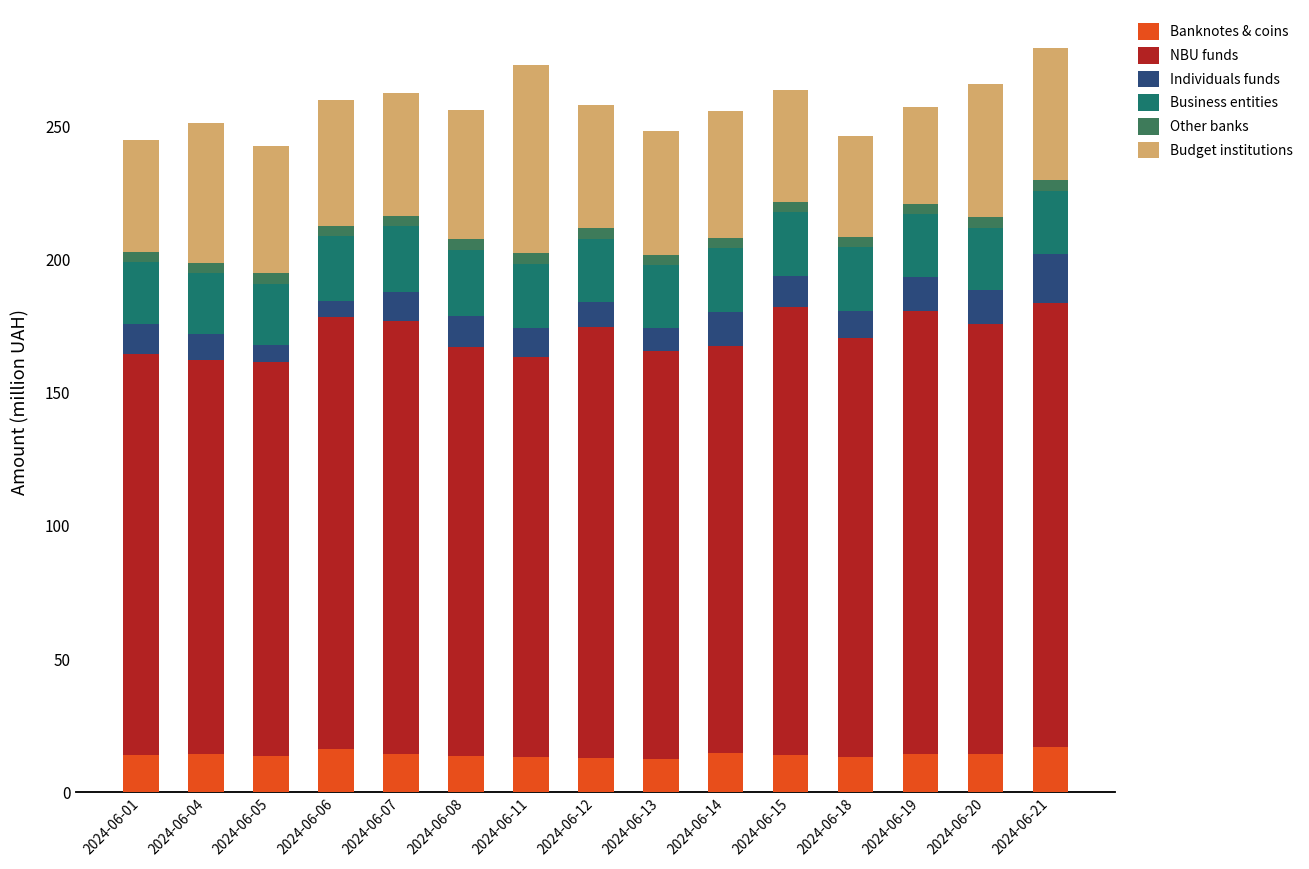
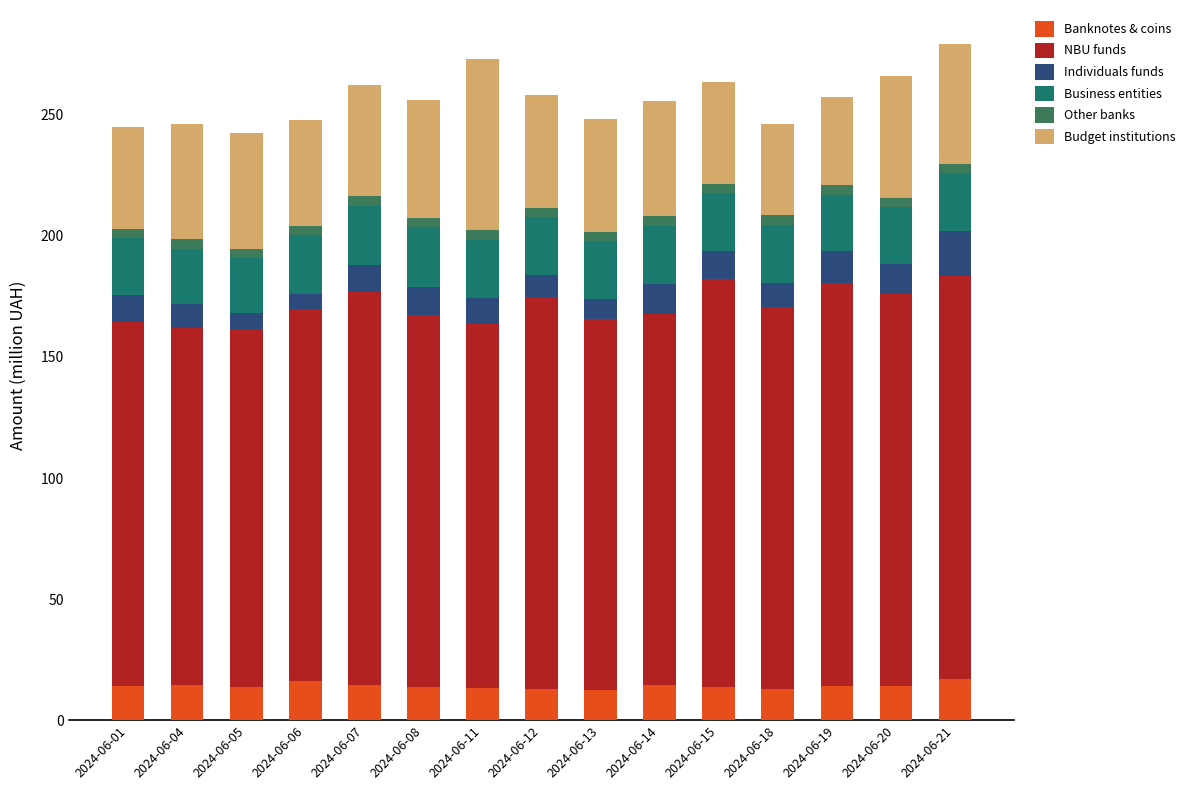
Budget institutions, 2024-06-04: 52 -> 48
NBU funds, 2024-06-06: 162 -> 154
Budget institutions, 2024-06-06: 47 -> 44
